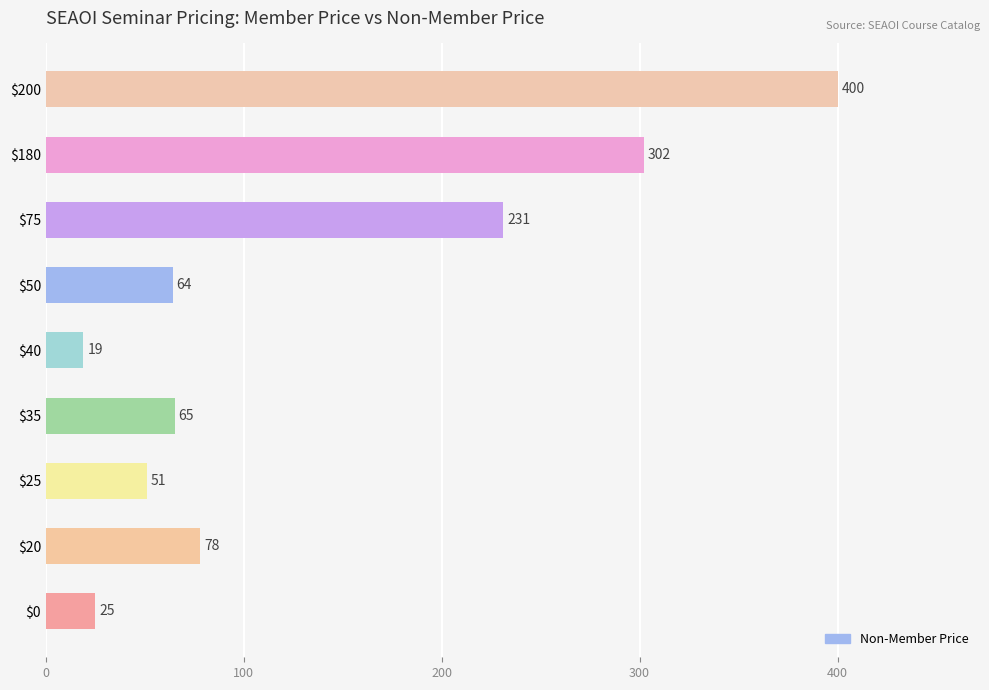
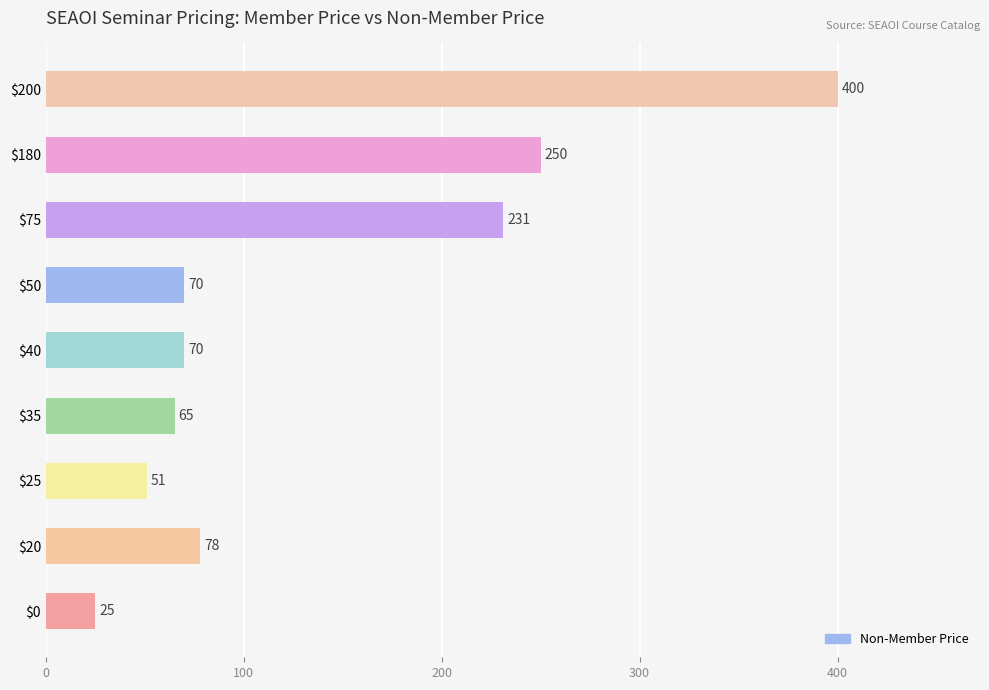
$180: 302 -> 250
$50: 64 -> 70
$40: 19 -> 70
